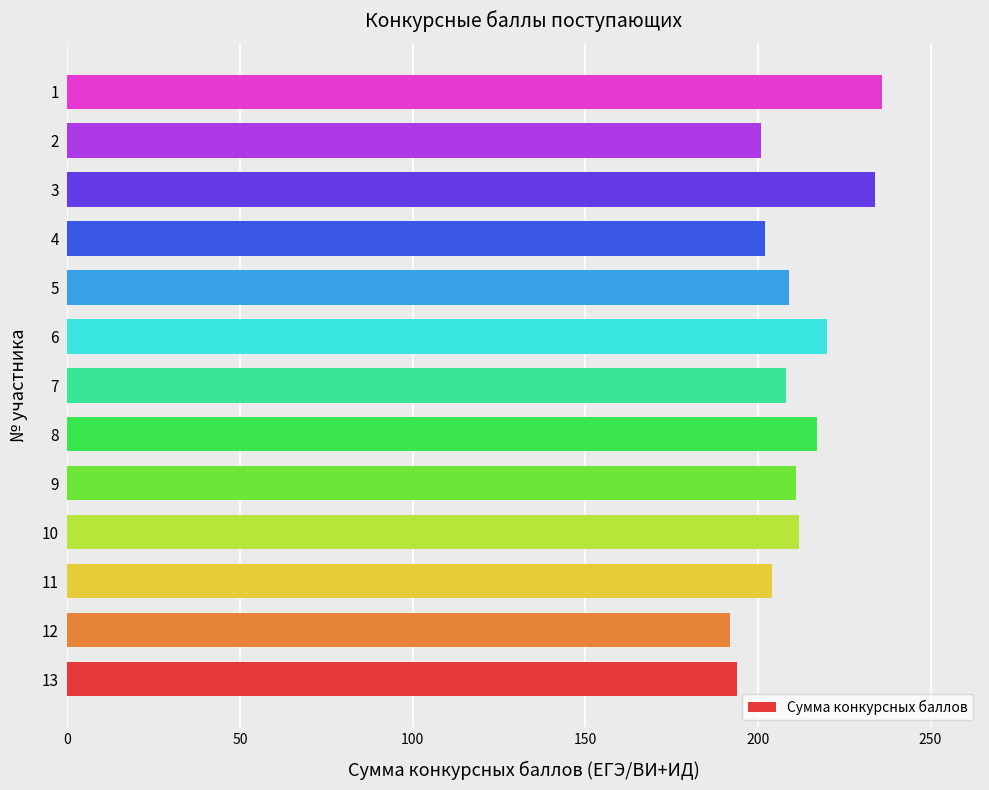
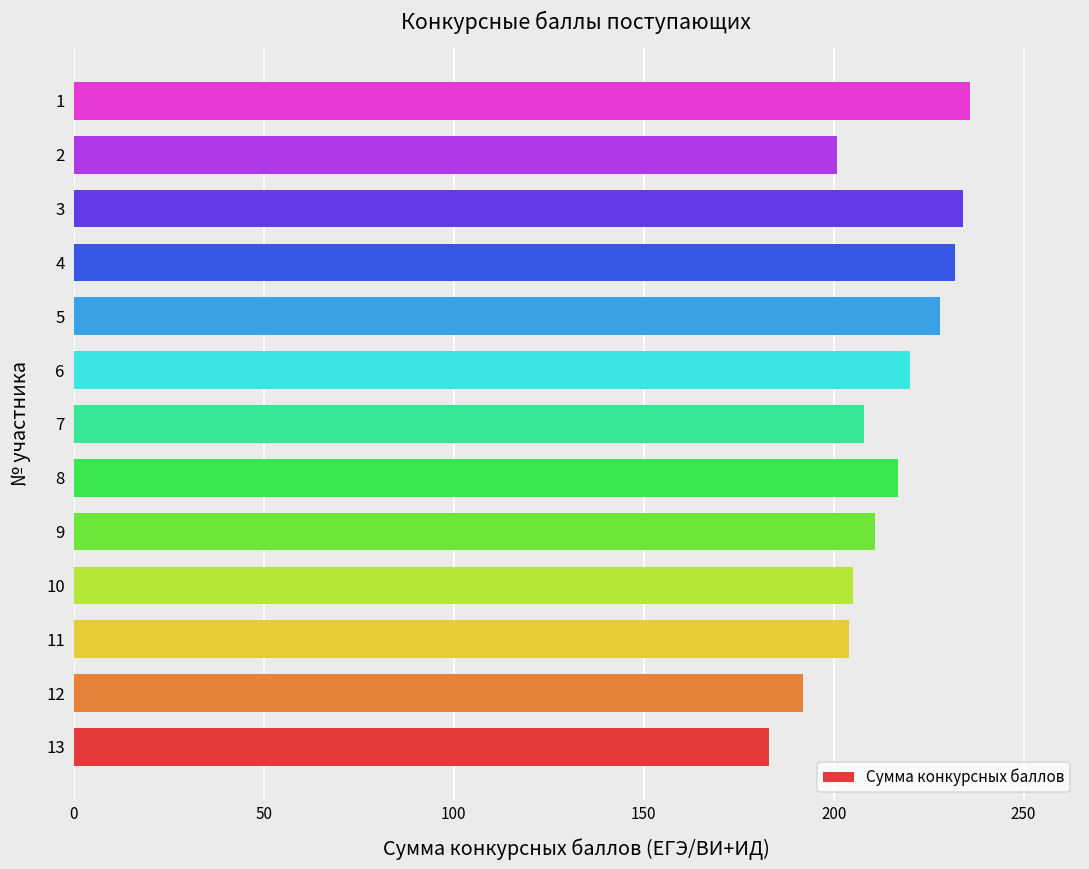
4: 202 -> 232
5: 209 -> 228
10: 212 -> 205
13: 194 -> 183
